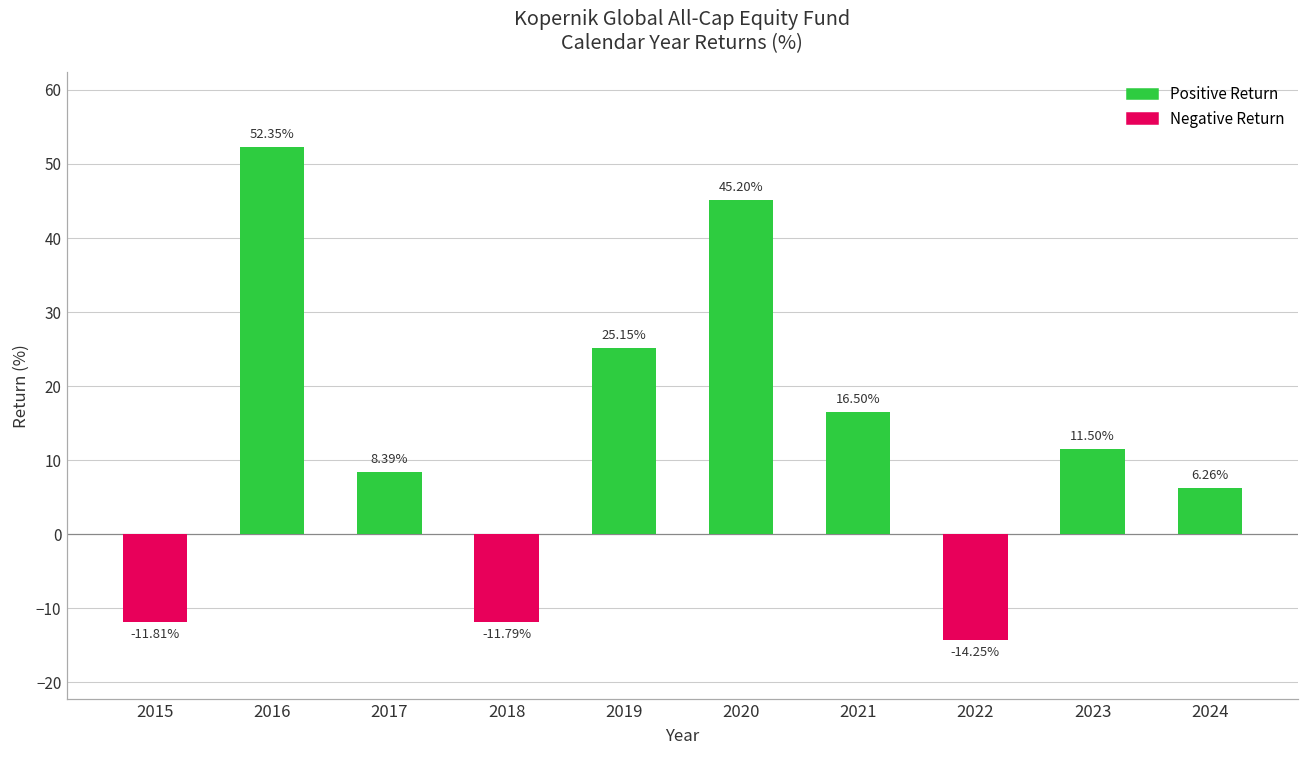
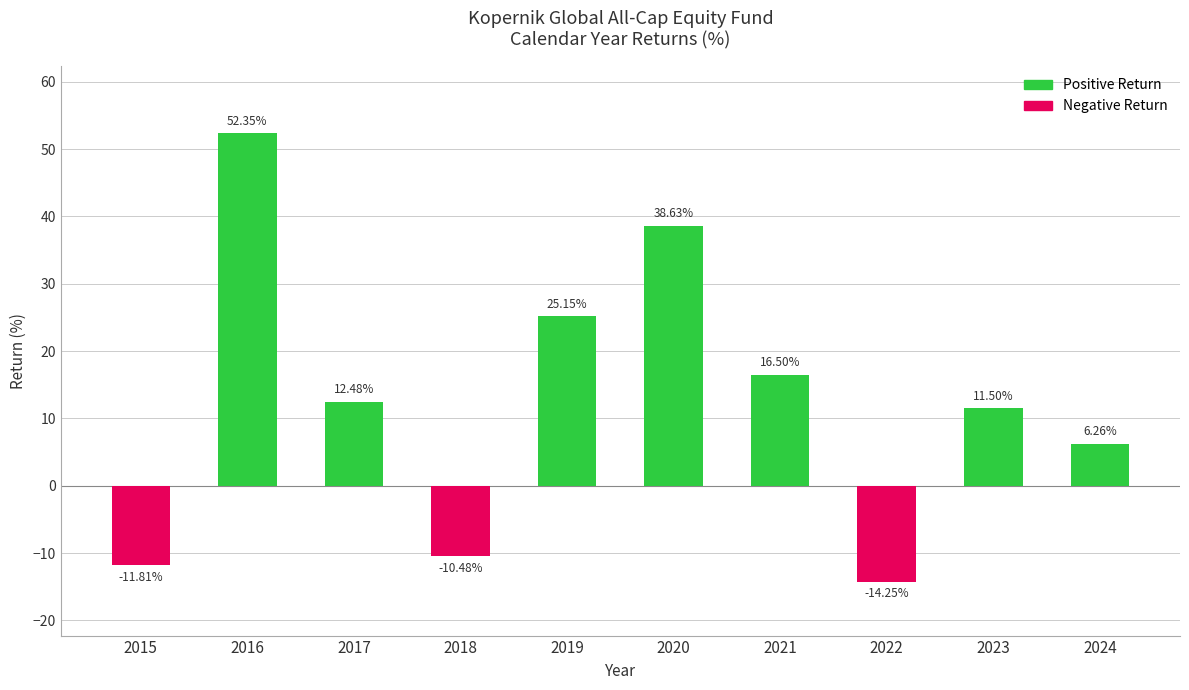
2017: 8.39% -> 12.48%
2018: -11.79% -> -10.48%
2020: 45.20% -> 38.63%
